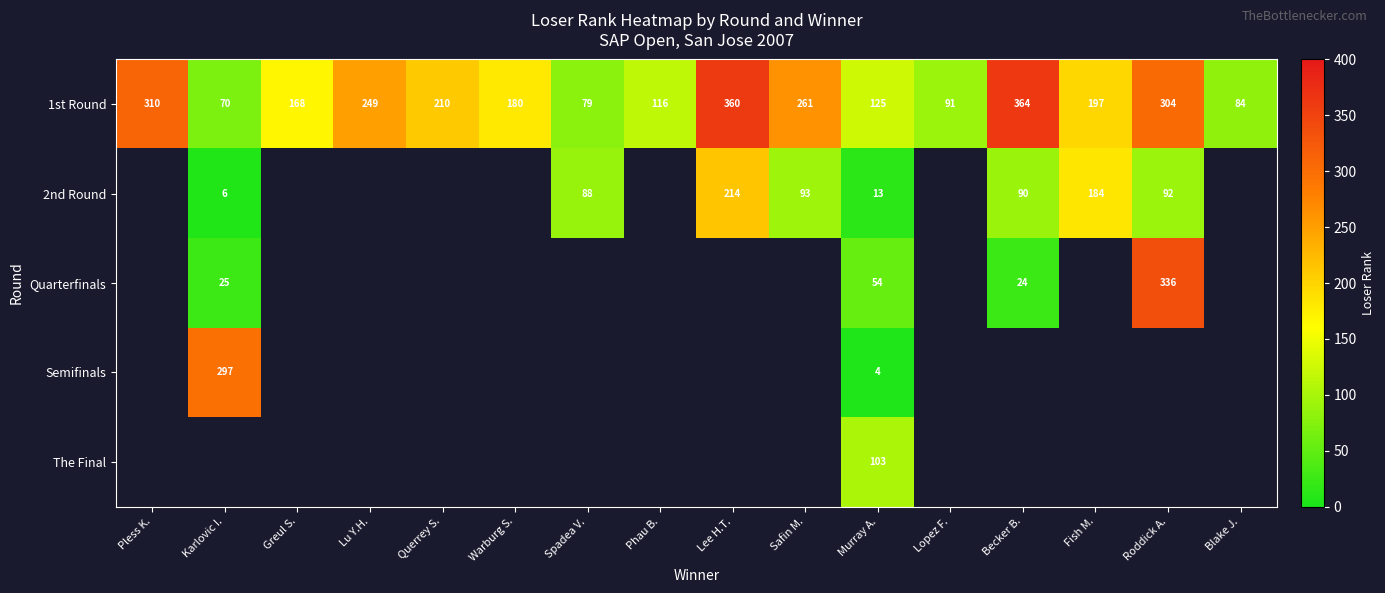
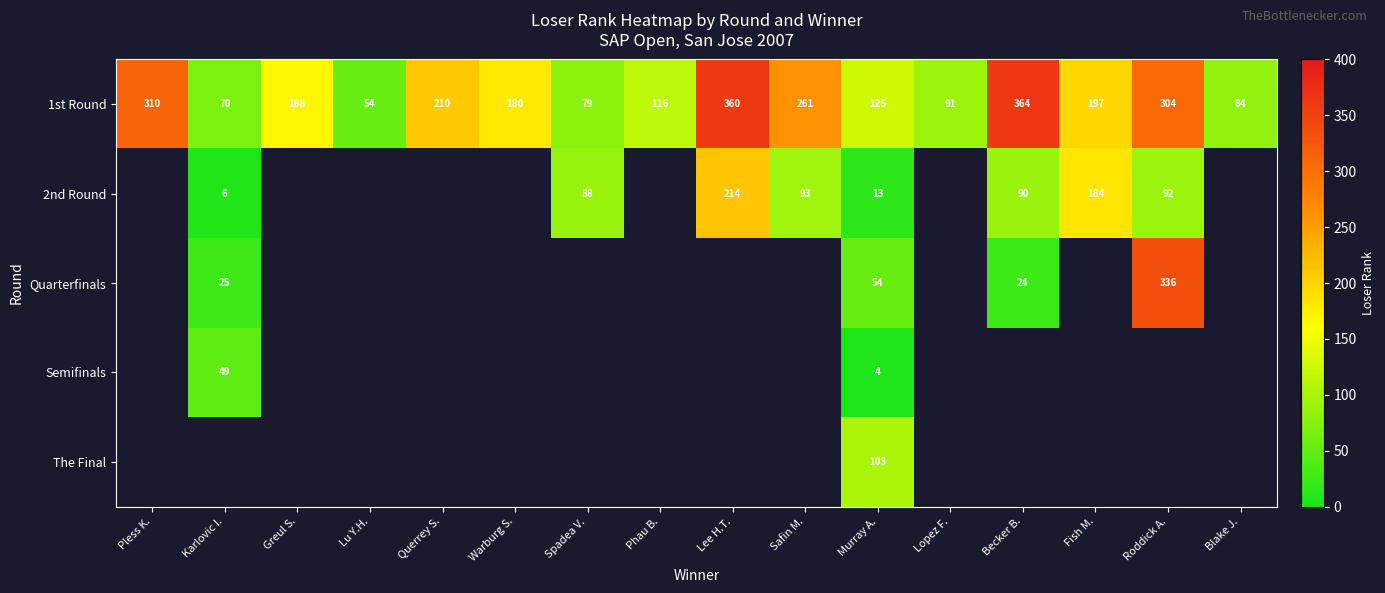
1st Round, Lu Y.H.: 249 -> 54
Semifinals, Karlovic I.: 297 -> 49
